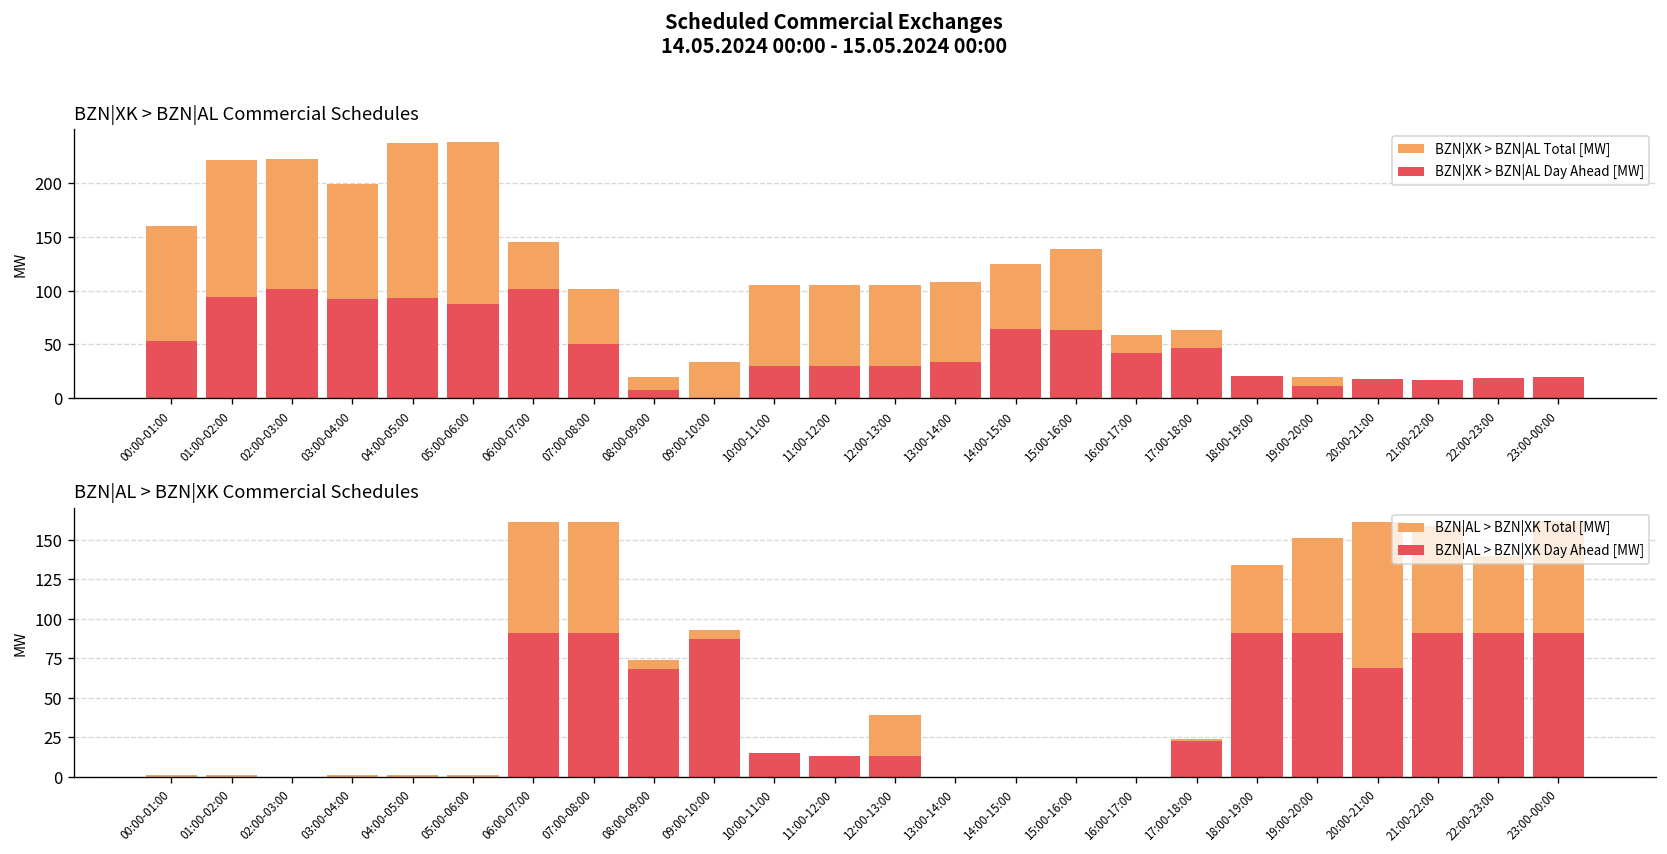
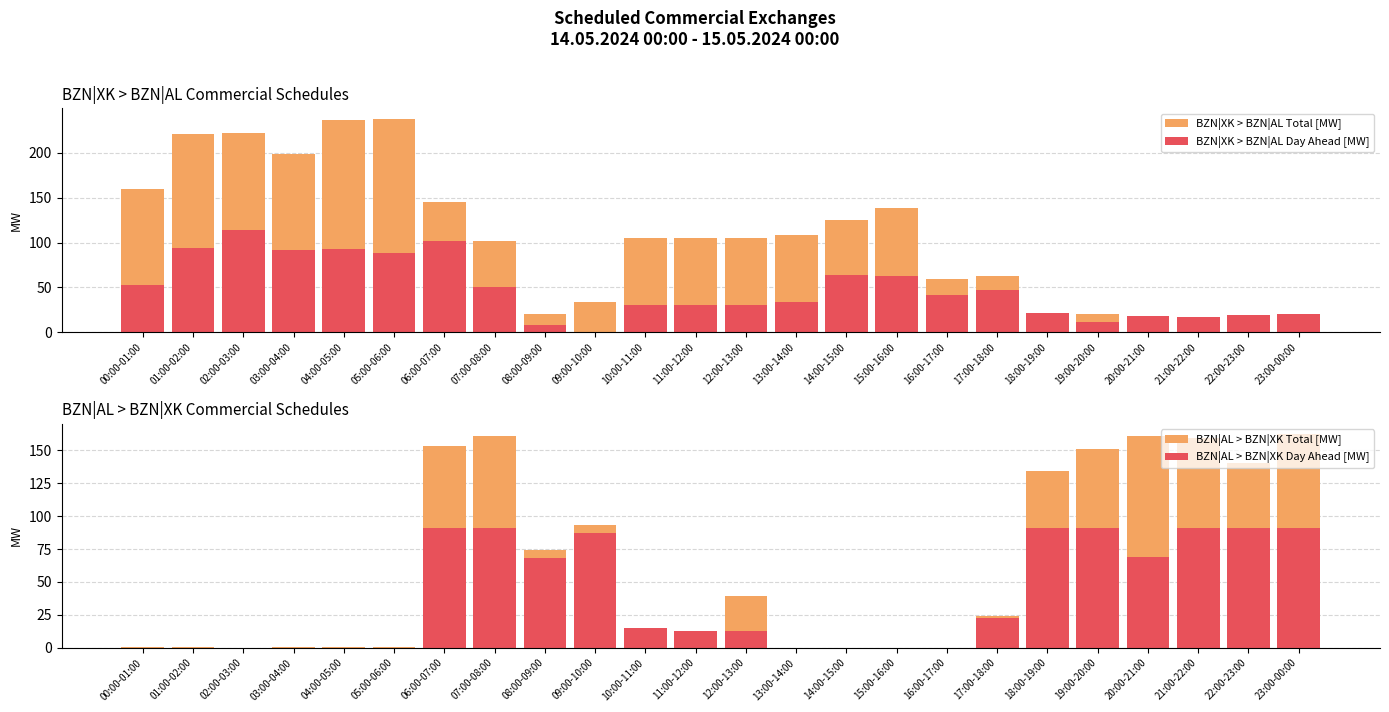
BZN|XK > BZN|AL Commercial Schedules, BZN|XK > BZN|AL Day Ahead [MW], 02:00-03:00: 100 -> 110
BZN|AL > BZN|XK Commercial Schedules, BZN|AL > BZN|XK Total [MW], 06:00-07:00: 161 -> 153
